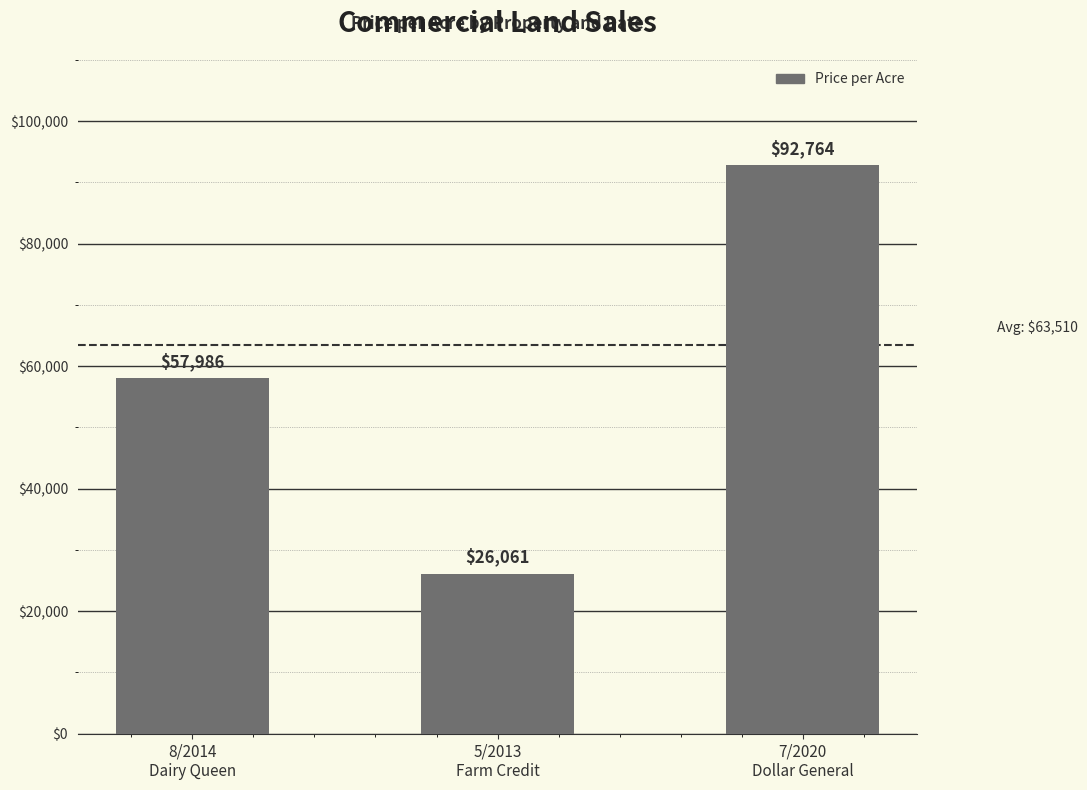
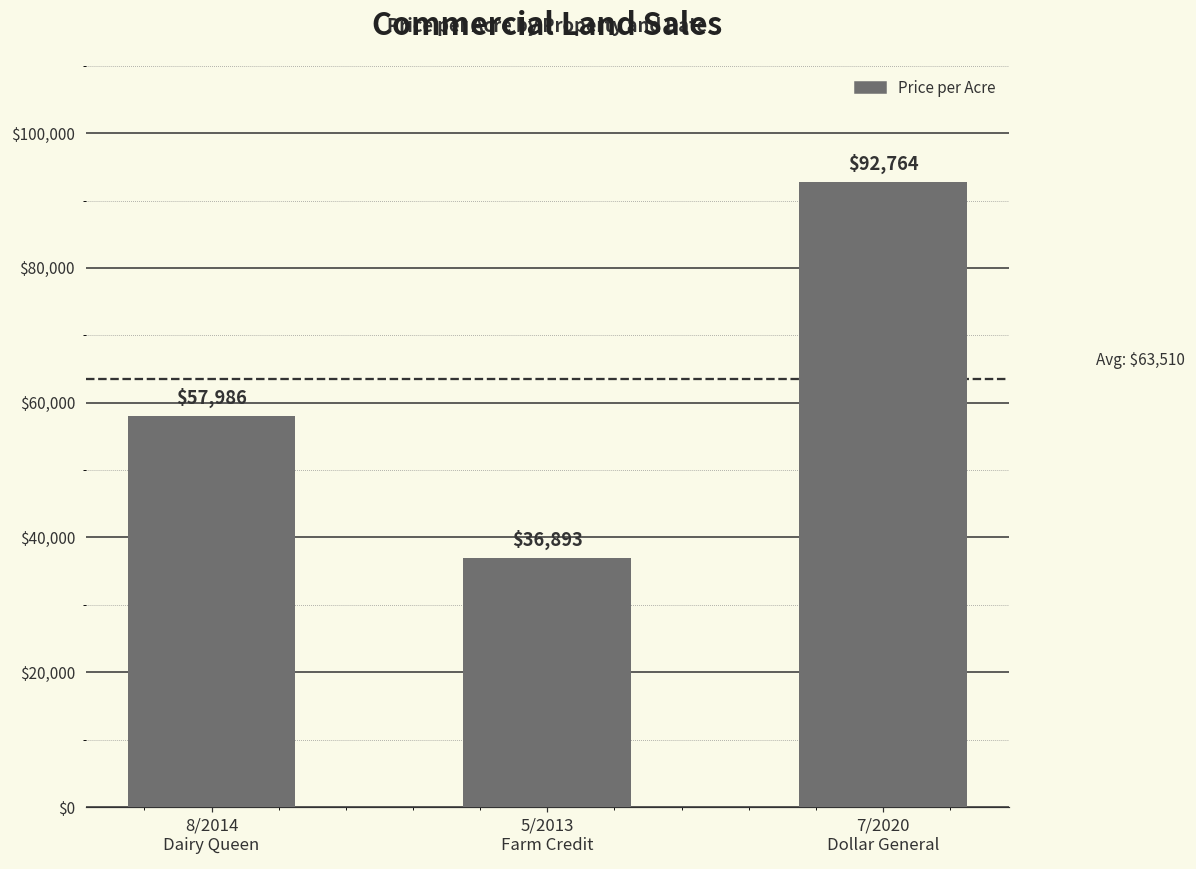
5/2013 Farm Credit: $26,061 -> $36,893
